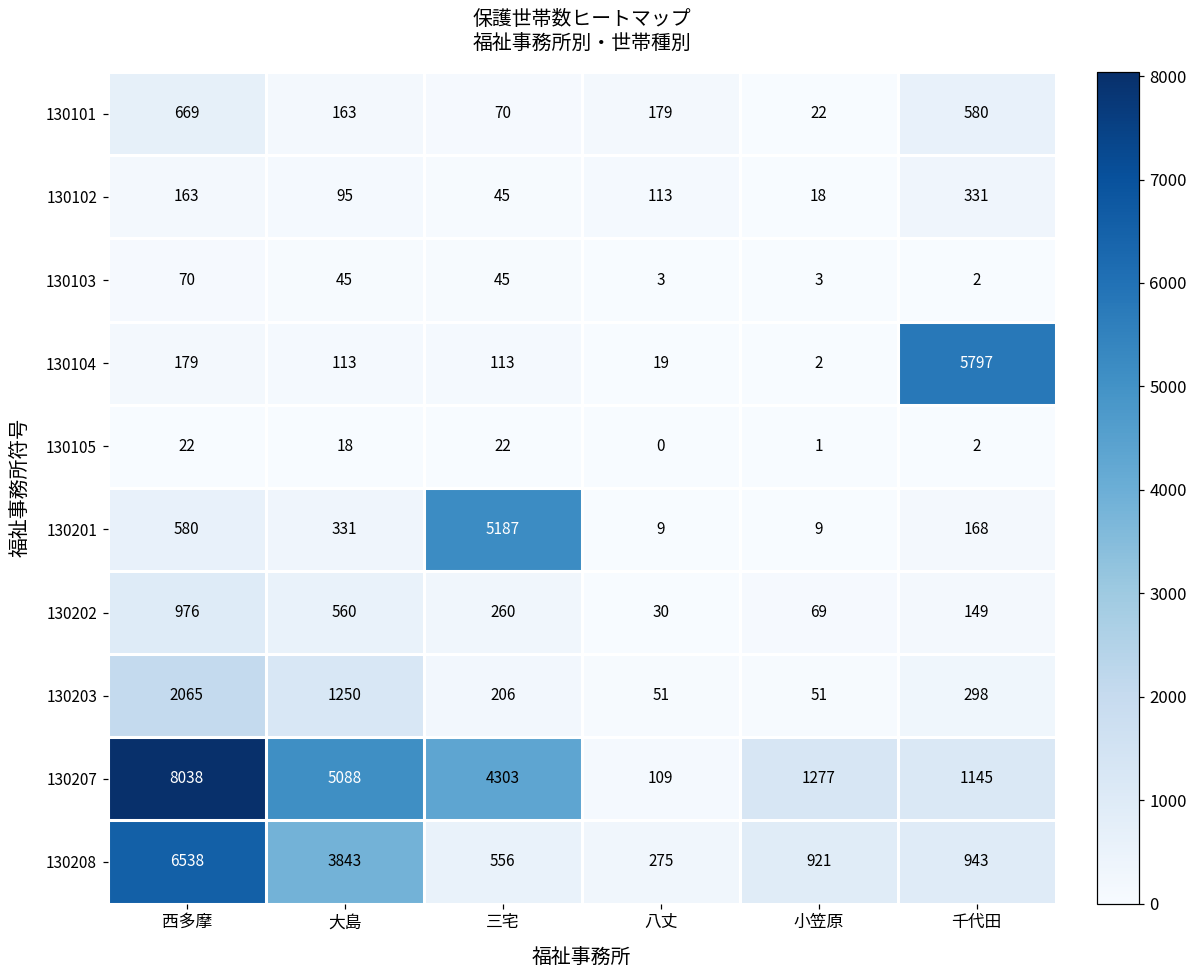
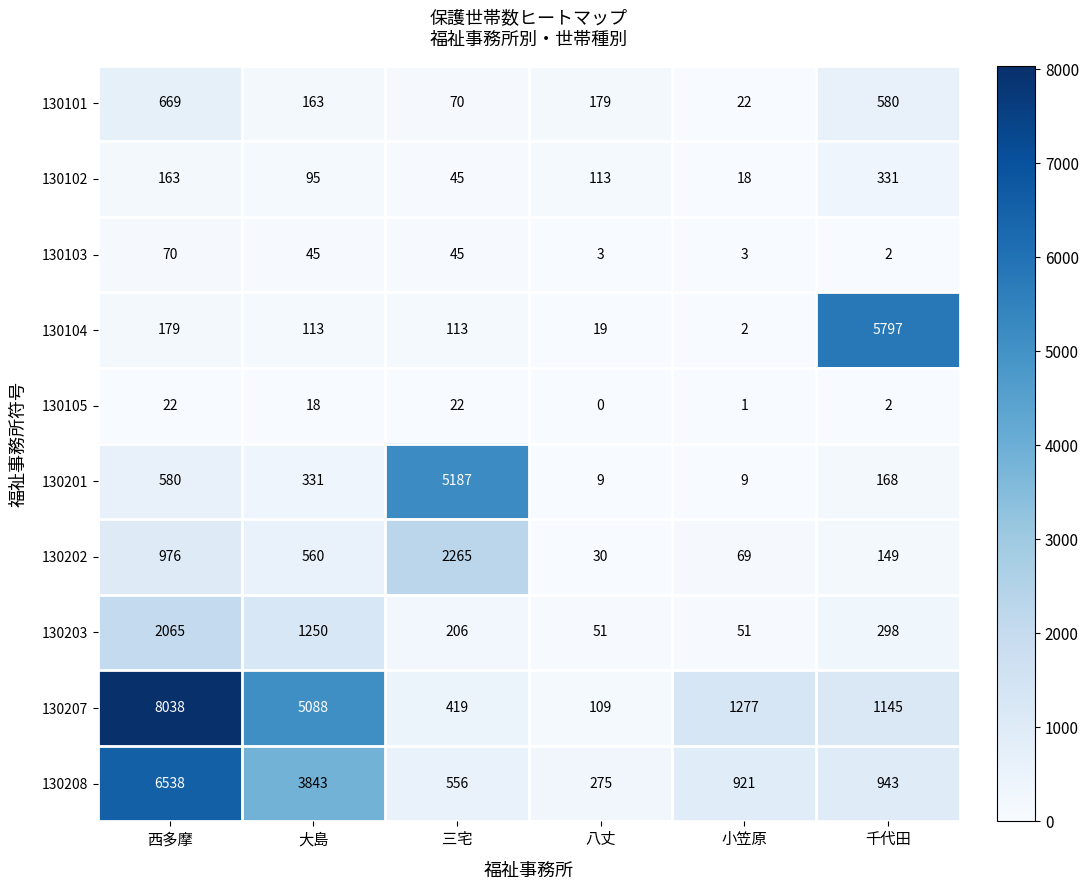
130202, 三宅: 260 -> 2265
130207, 三宅: 4303 -> 419
